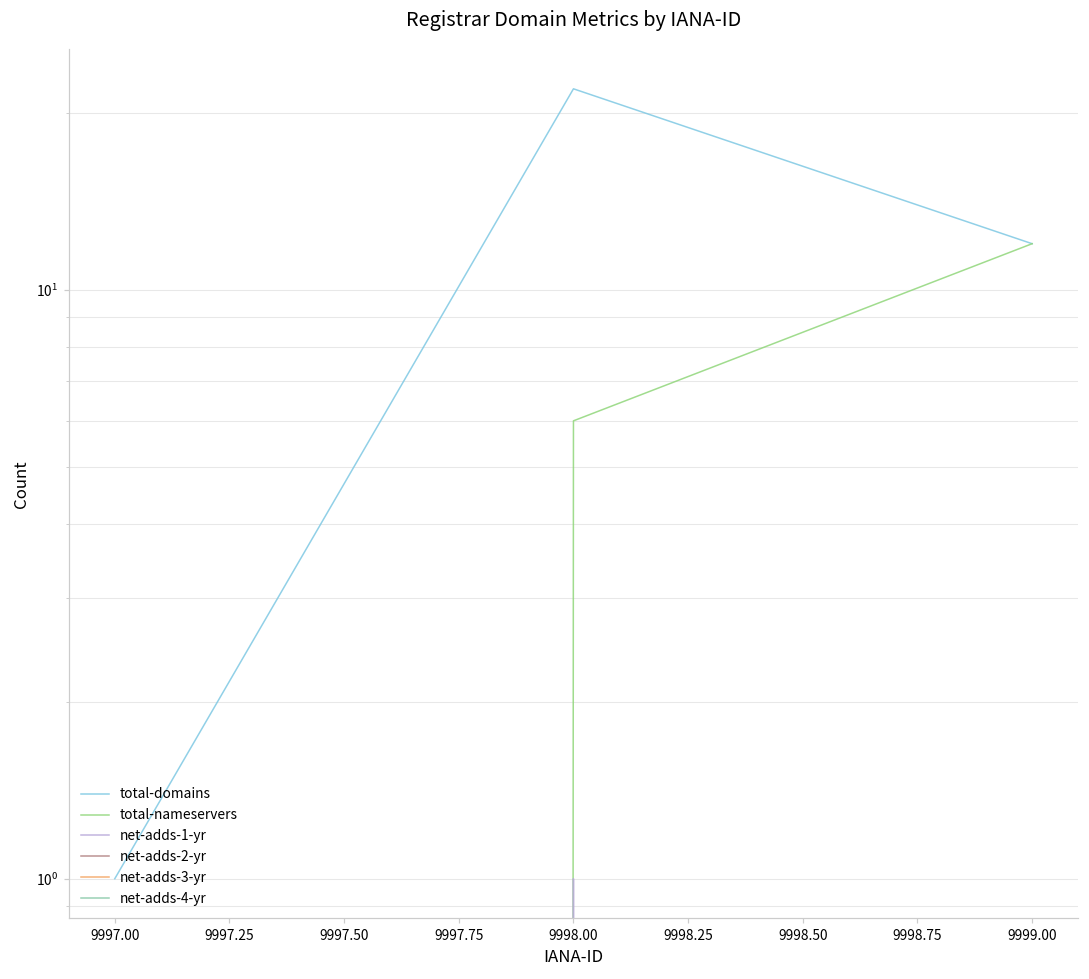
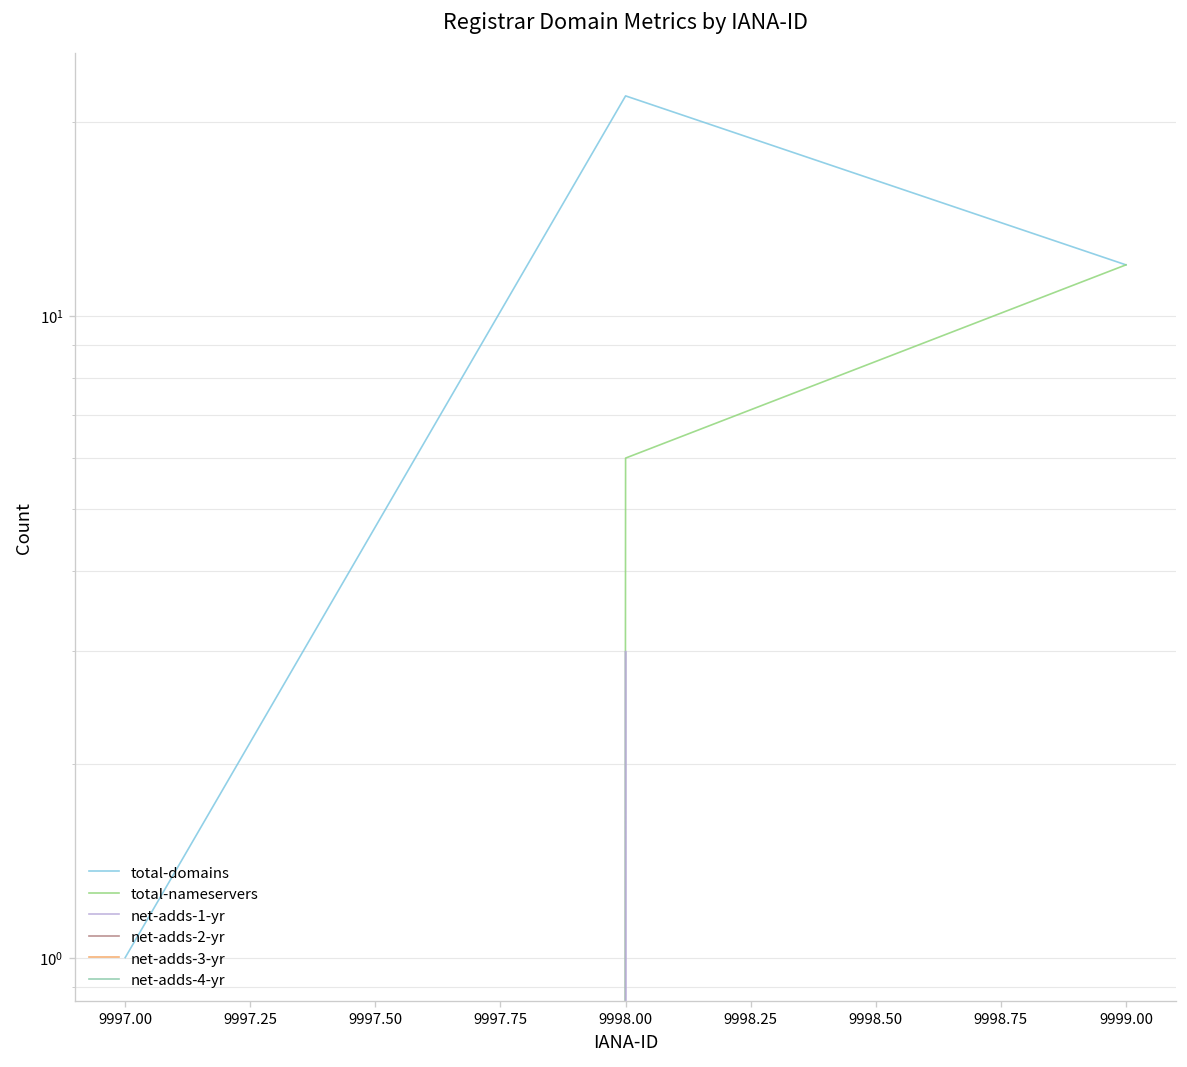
net-adds-1-yr, 9998.00: 1 -> 3
